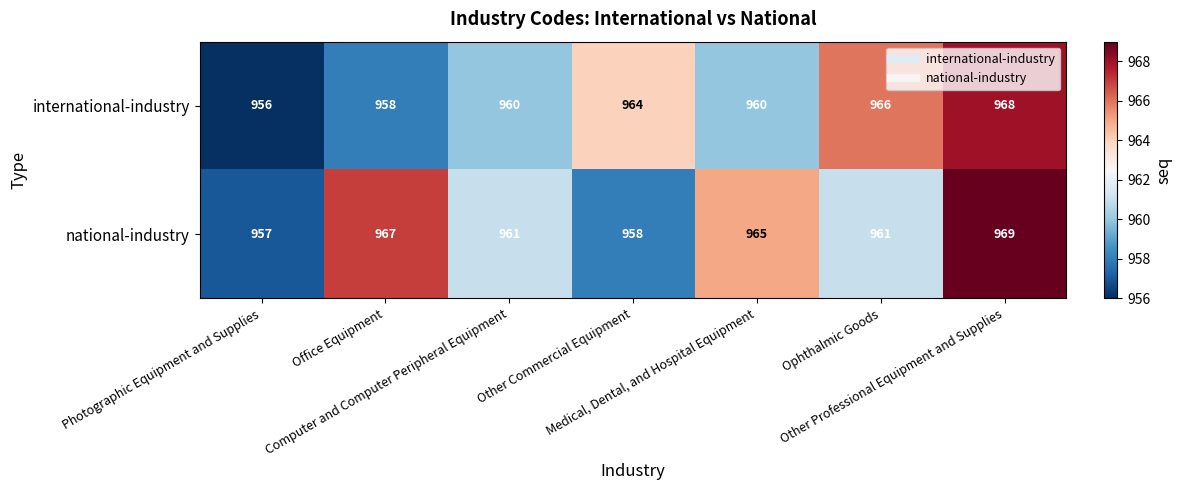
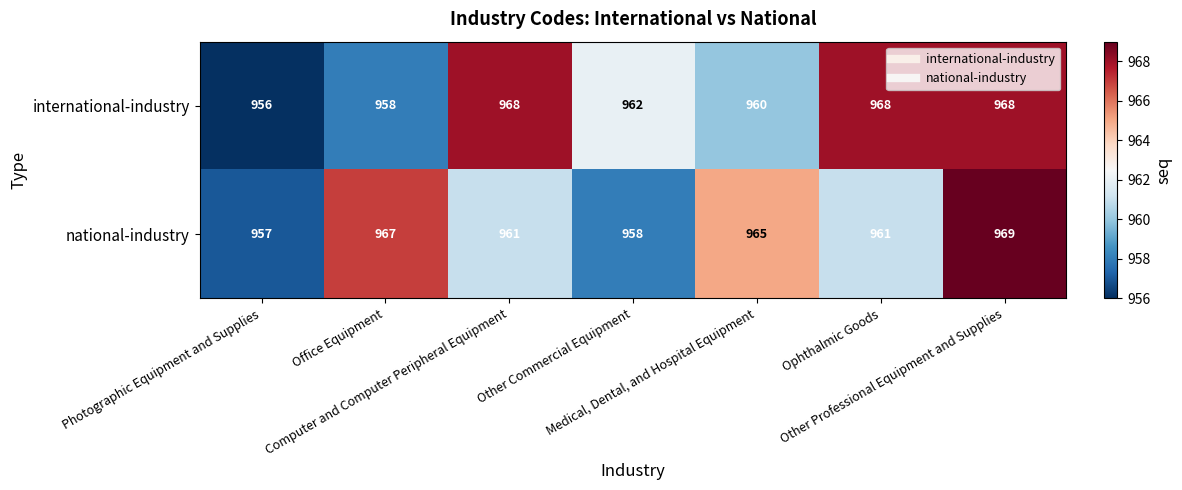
international-industry, Computer and Computer Peripheral Equipment: 960 -> 968
international-industry, Other Commercial Equipment: 964 -> 962
international-industry, Ophthalmic Goods: 966 -> 968
